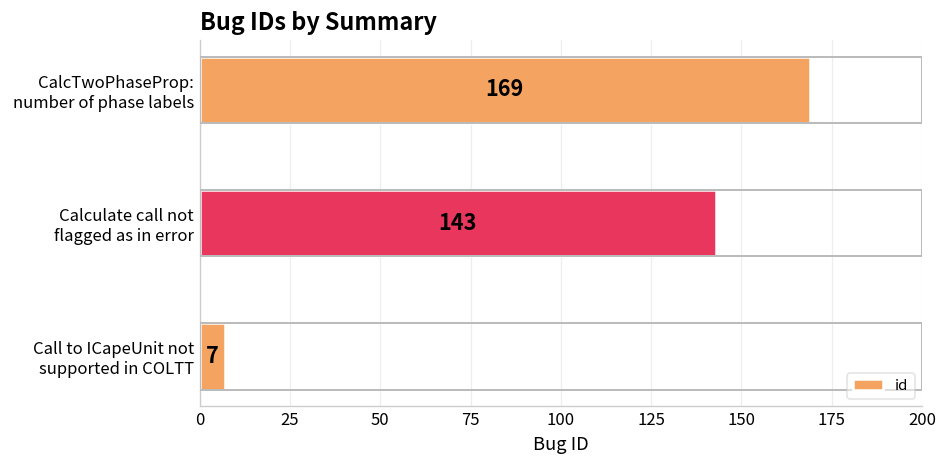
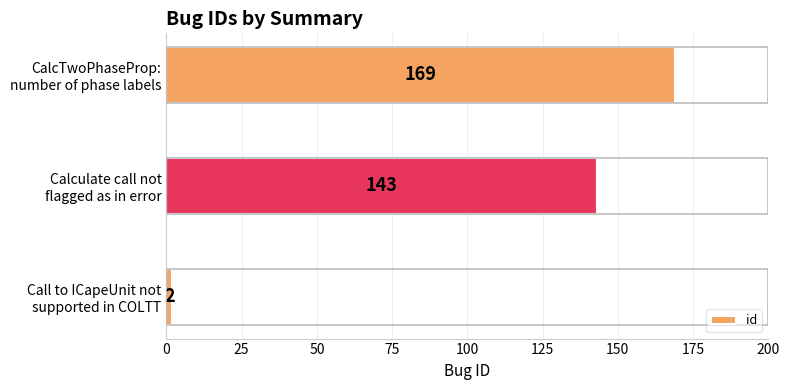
Call to ICapeUnit not supported in COLTT: 7 -> 2
